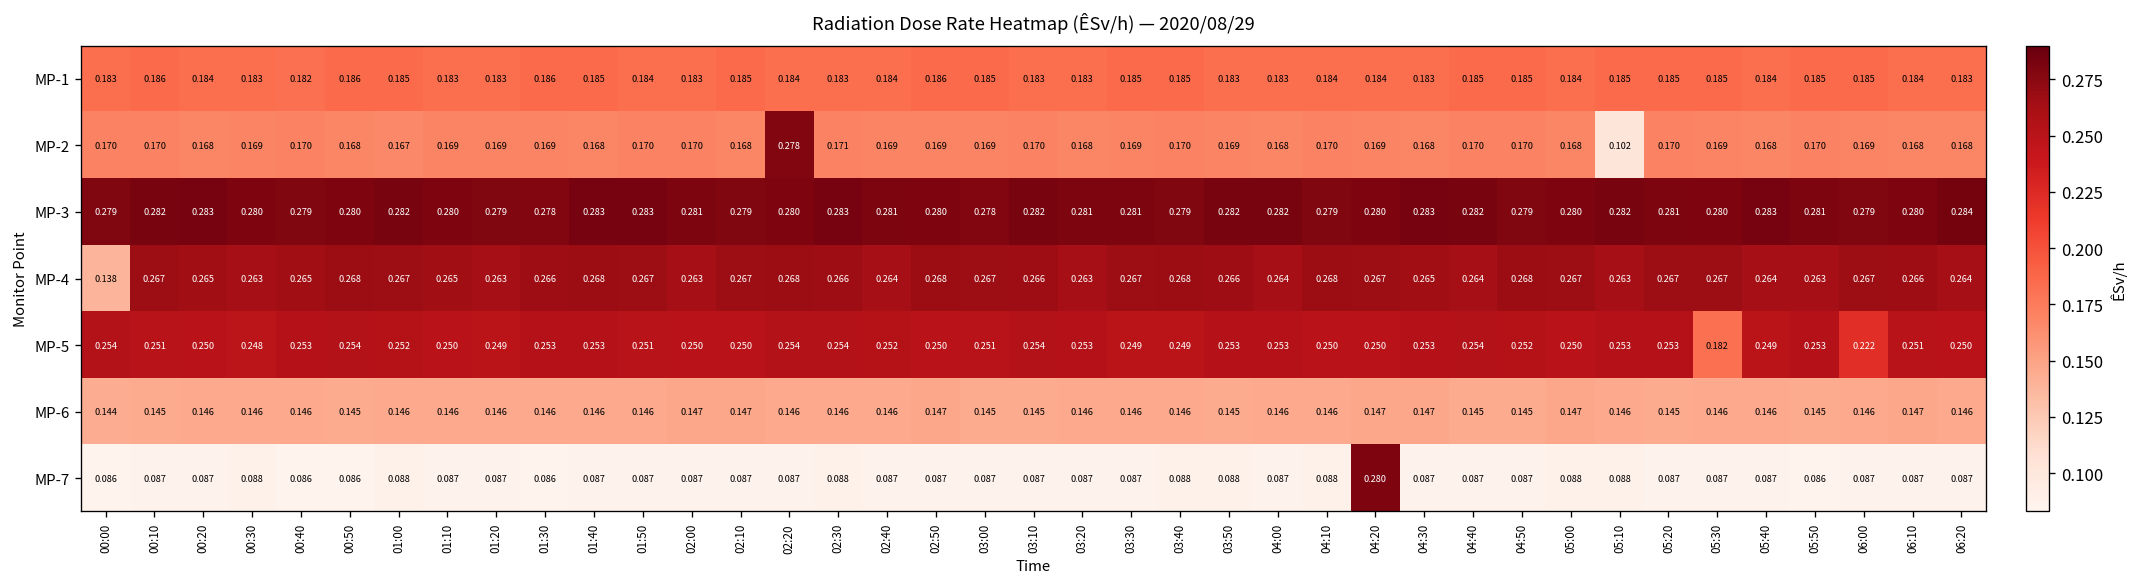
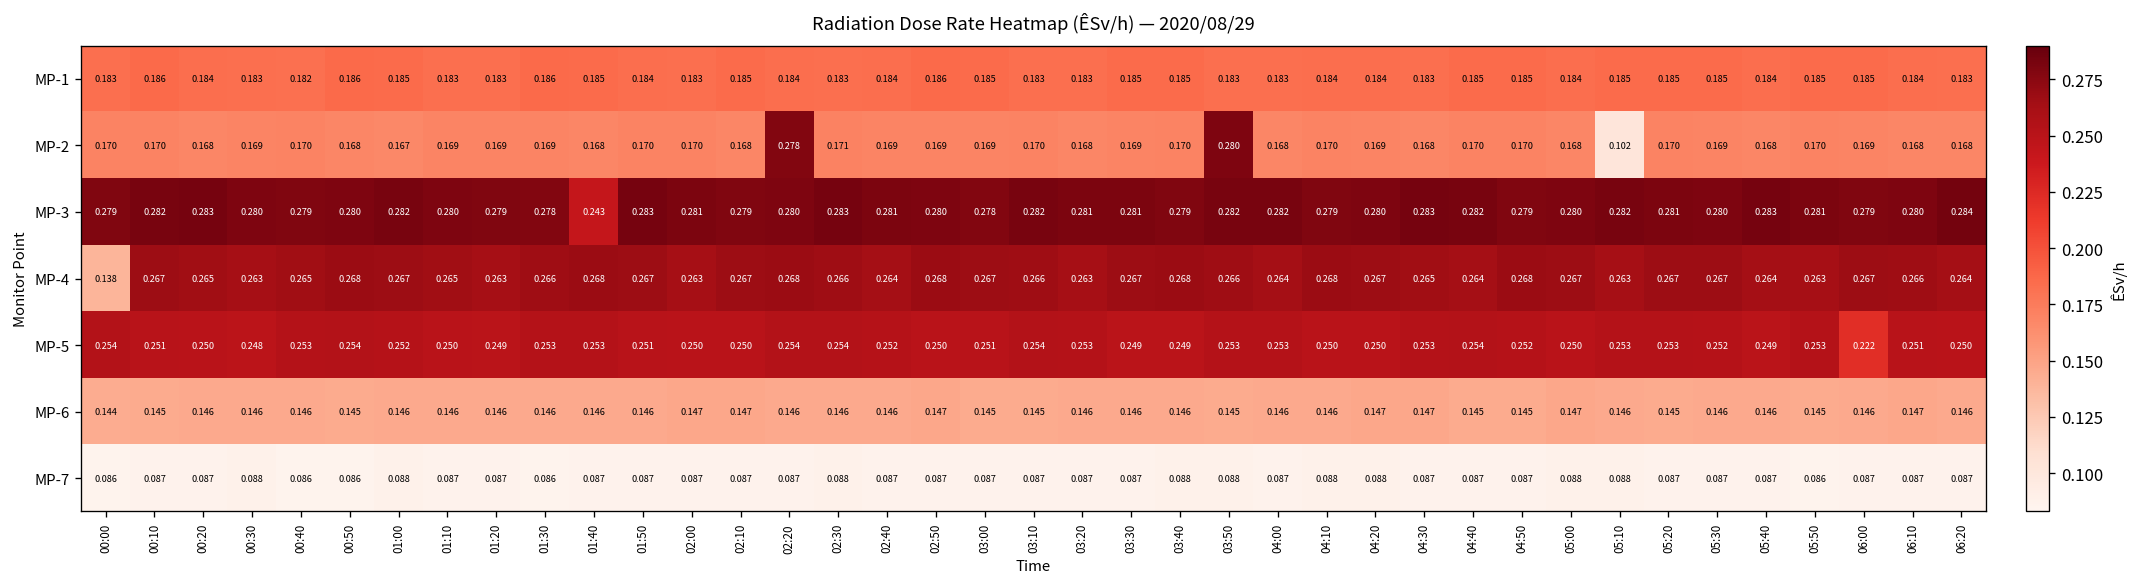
MP-2, 03:50: 0.169 -> 0.280
MP-3, 01:40: 0.283 -> 0.243
MP-5, 05:30: 0.182 -> 0.252
MP-7, 04:20: 0.280 -> 0.088
